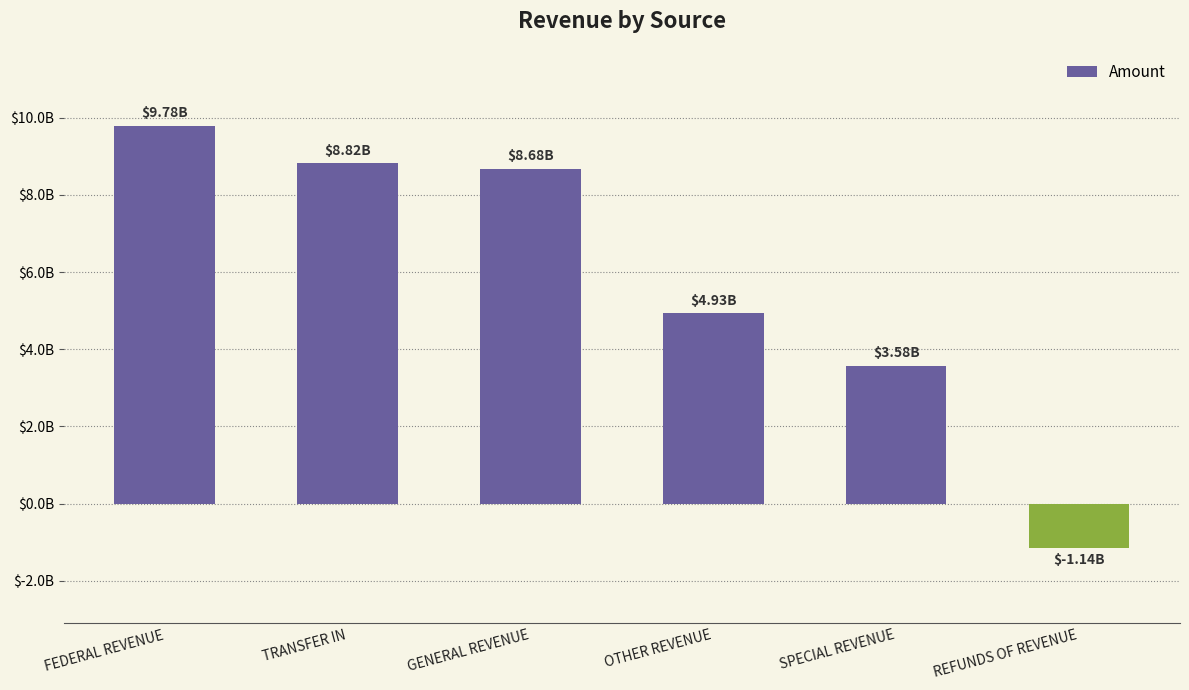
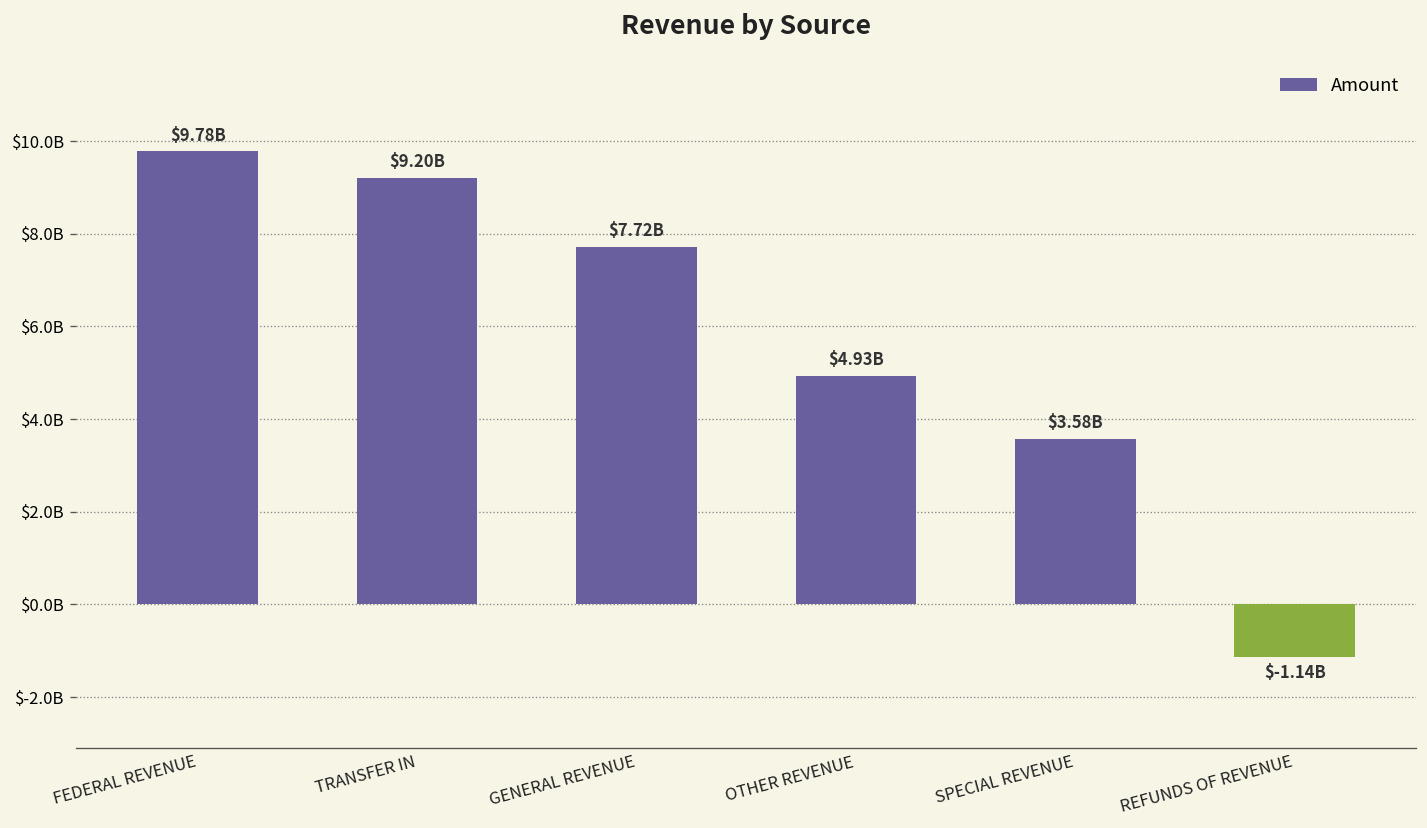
TRANSFER IN: $8.82B -> $9.20B
GENERAL REVENUE: $8.68B -> $7.72B
